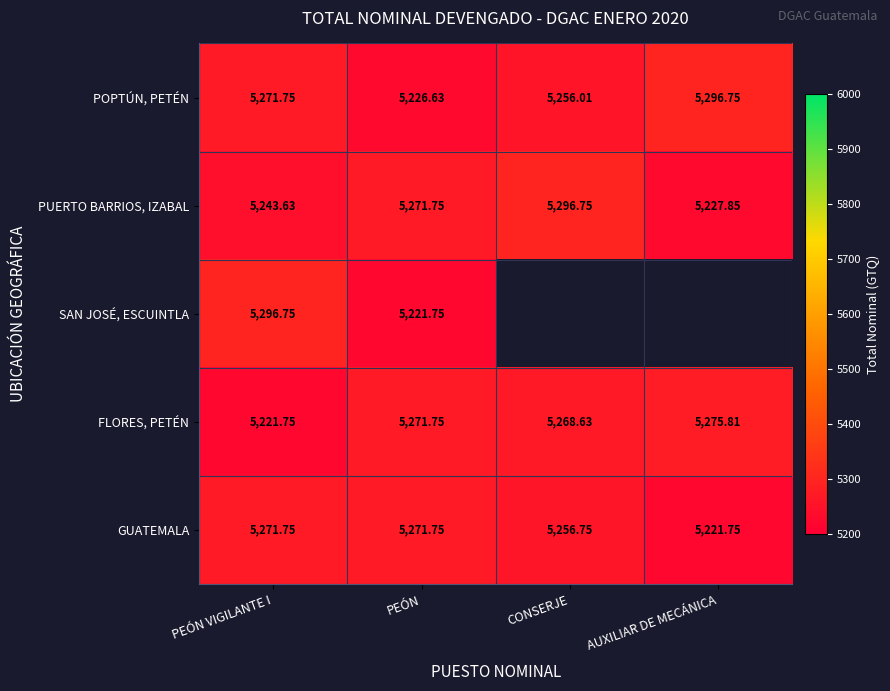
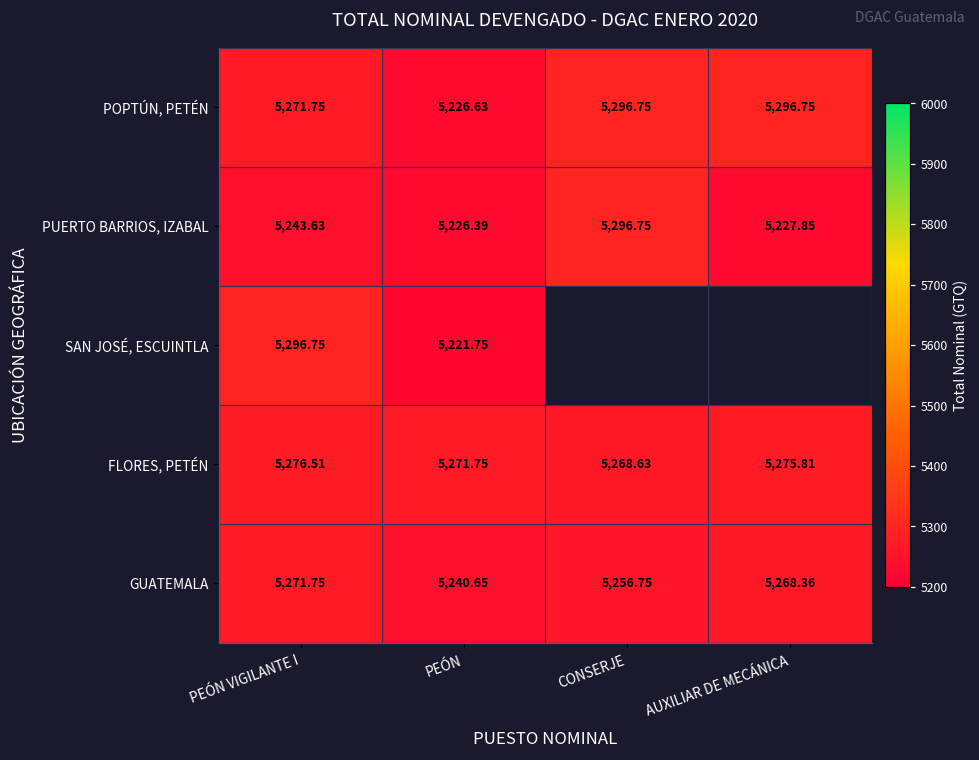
POPTÚN, PETÉN, CONSERJE: 5,256.01 -> 5,296.75
PUERTO BARRIOS, IZABAL, PEÓN: 5,271.75 -> 5,226.39
FLORES, PETÉN, PEÓN VIGILANTE I: 5,221.75 -> 5,276.51
GUATEMALA, PEÓN: 5,271.75 -> 5,240.65
GUATEMALA, AUXILIAR DE MECÁNICA: 5,221.75 -> 5,268.36
